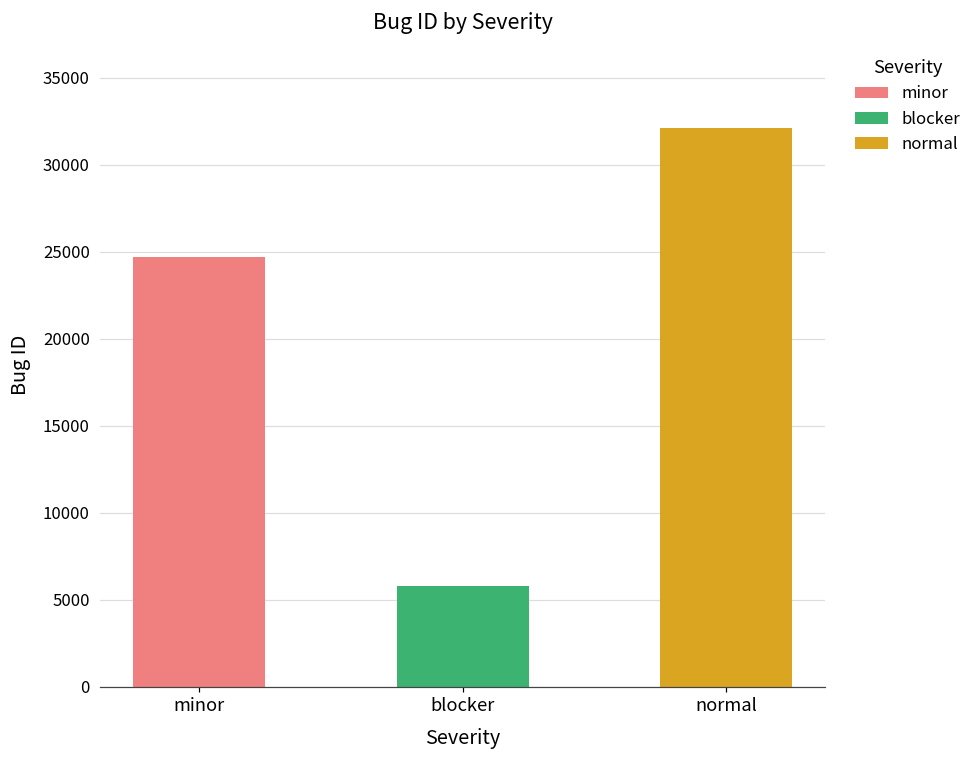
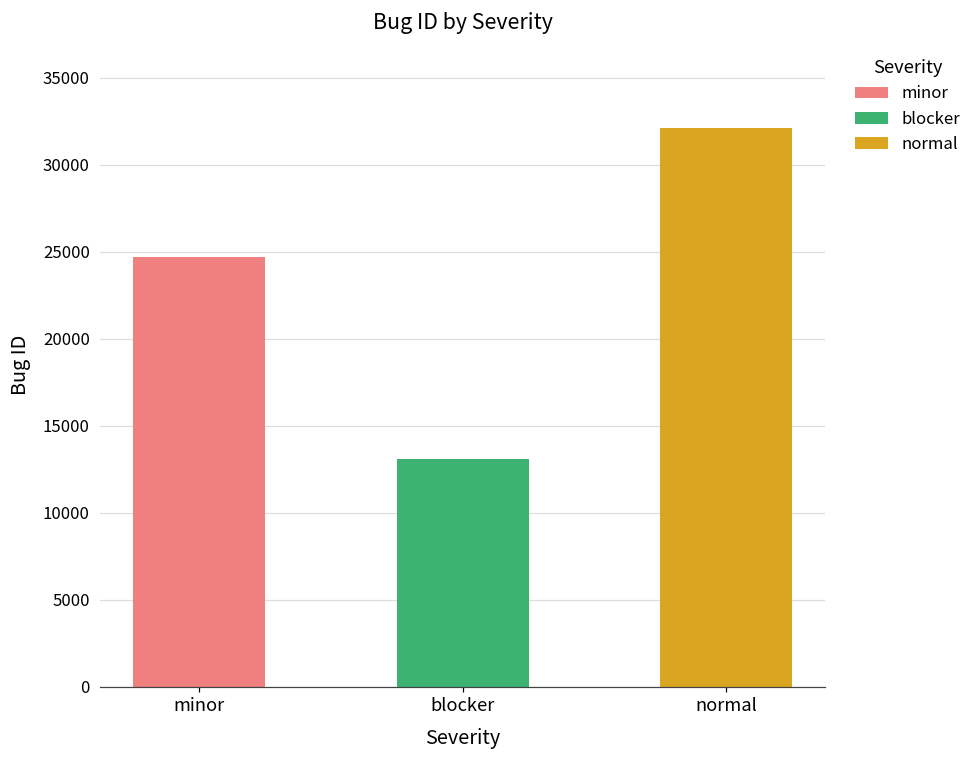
blocker: 5800 -> 13100
